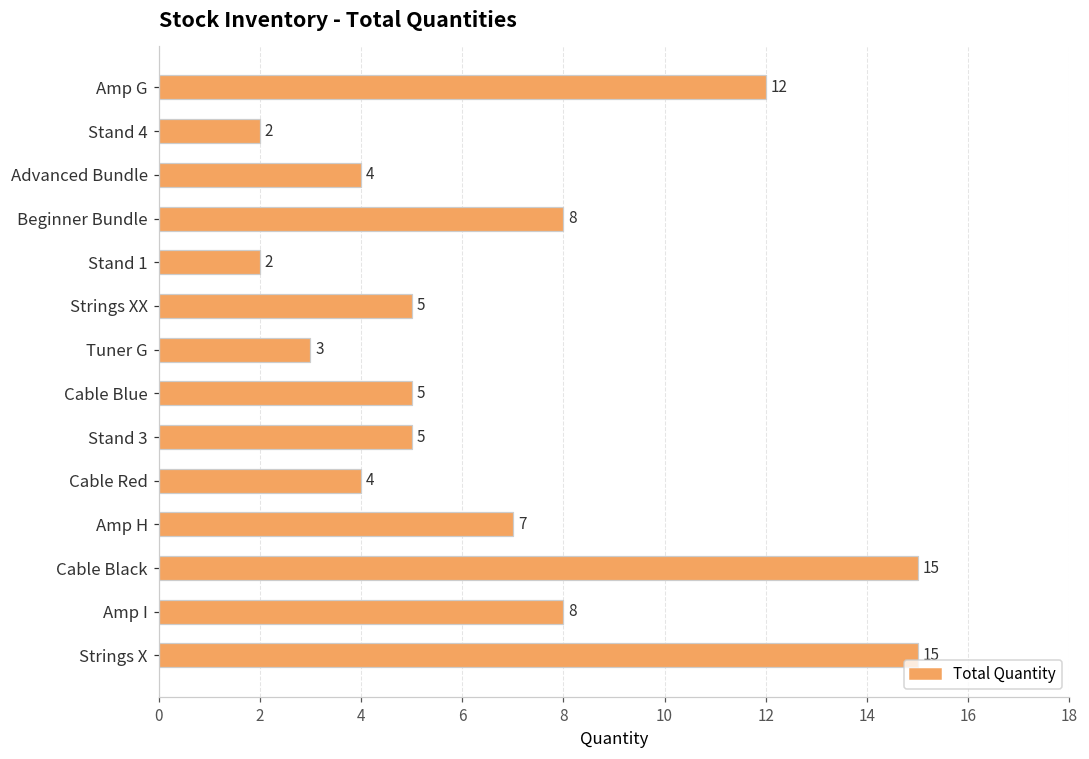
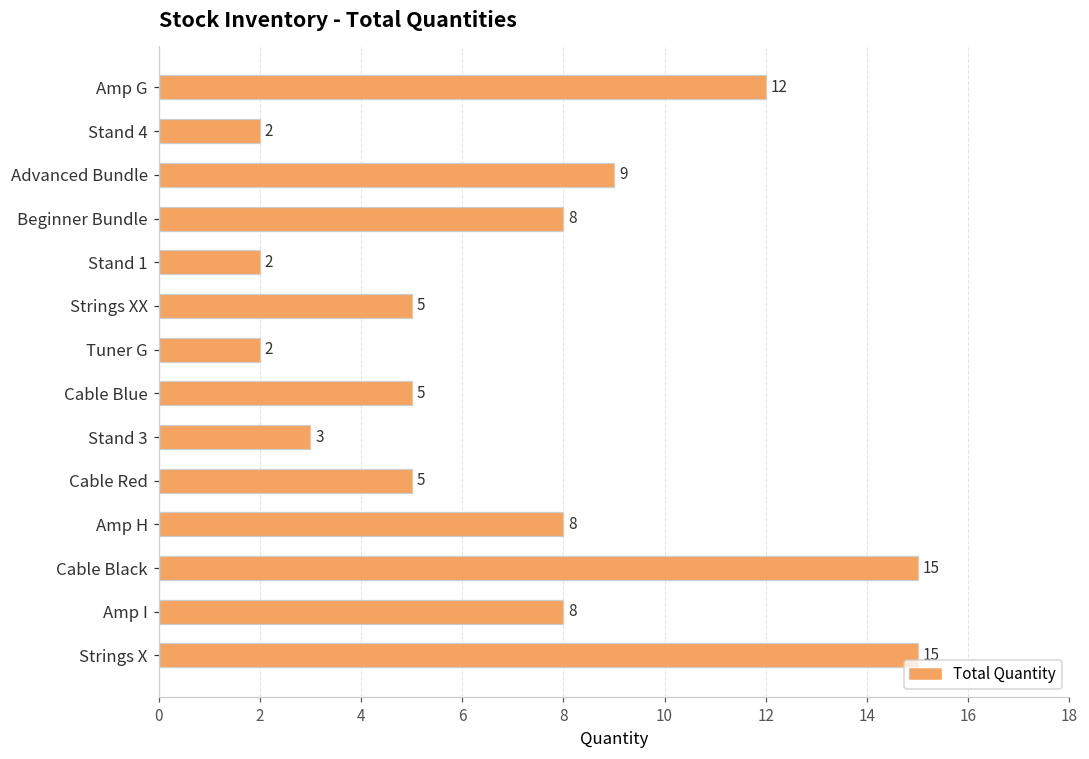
Advanced Bundle: 4 -> 9
Tuner G: 3 -> 2
Stand 3: 5 -> 3
Cable Red: 4 -> 5
Amp H: 7 -> 8
